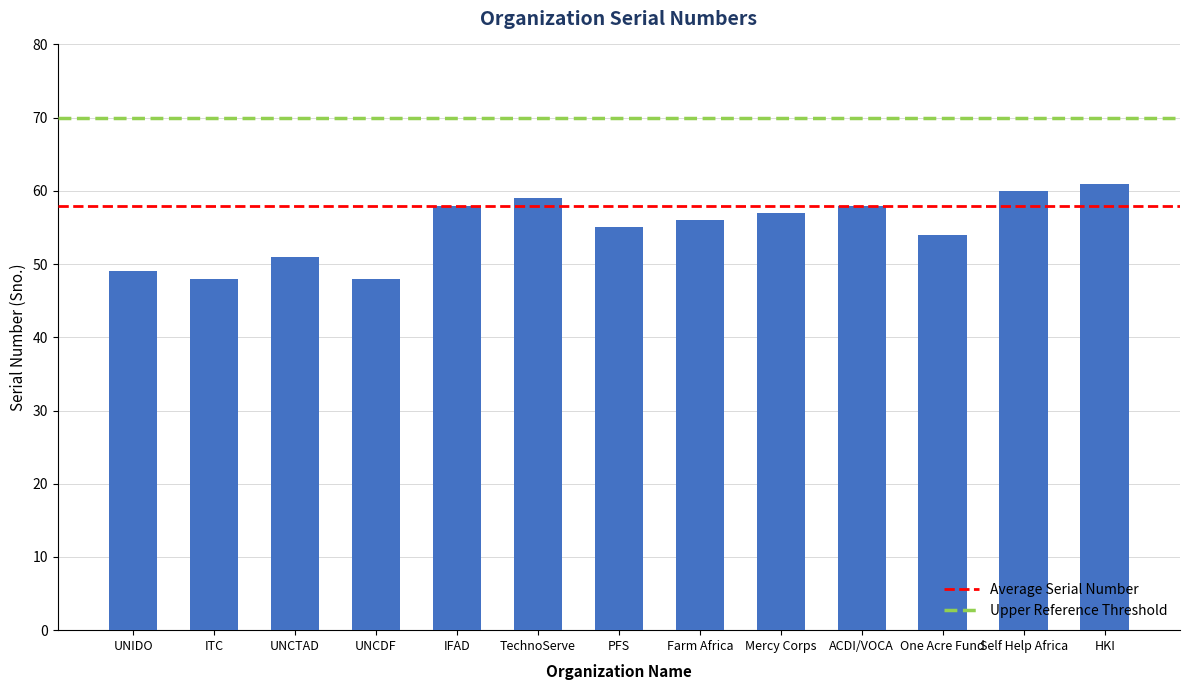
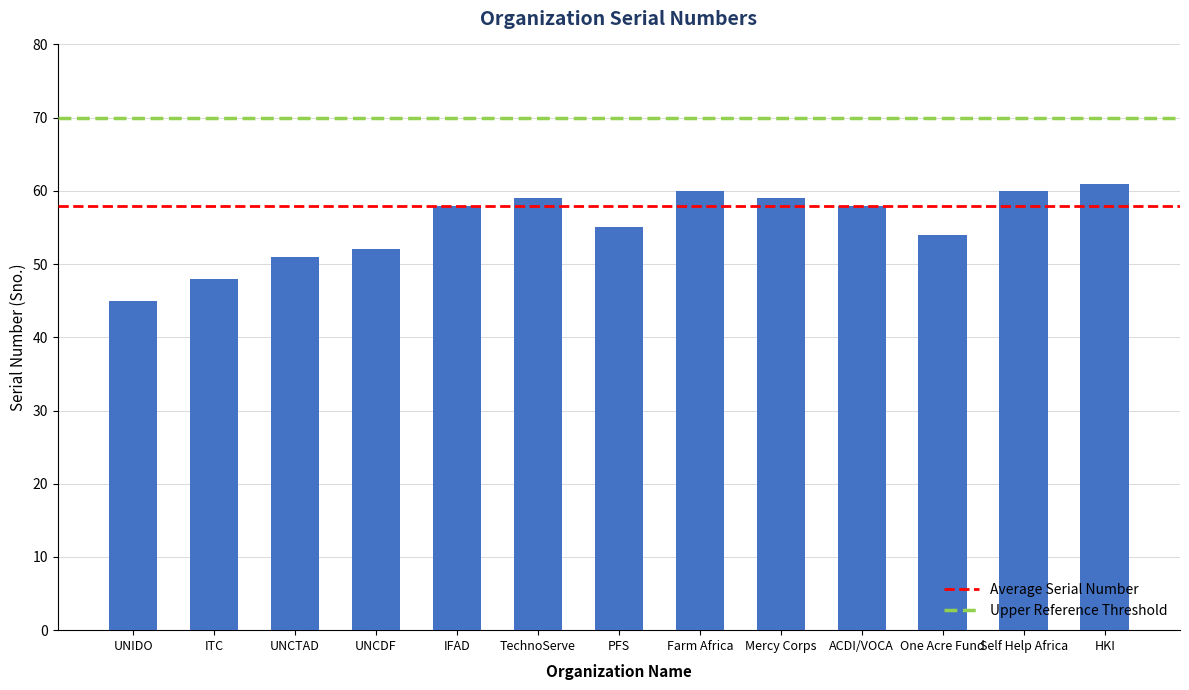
UNIDO: 49 -> 45
UNCDF: 48 -> 52
Farm Africa: 56 -> 60
Mercy Corps: 57 -> 59
